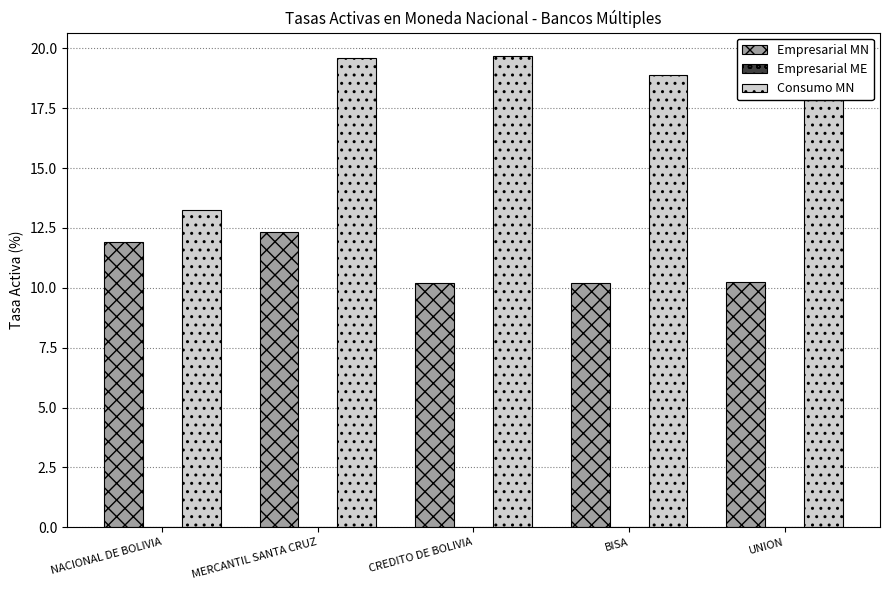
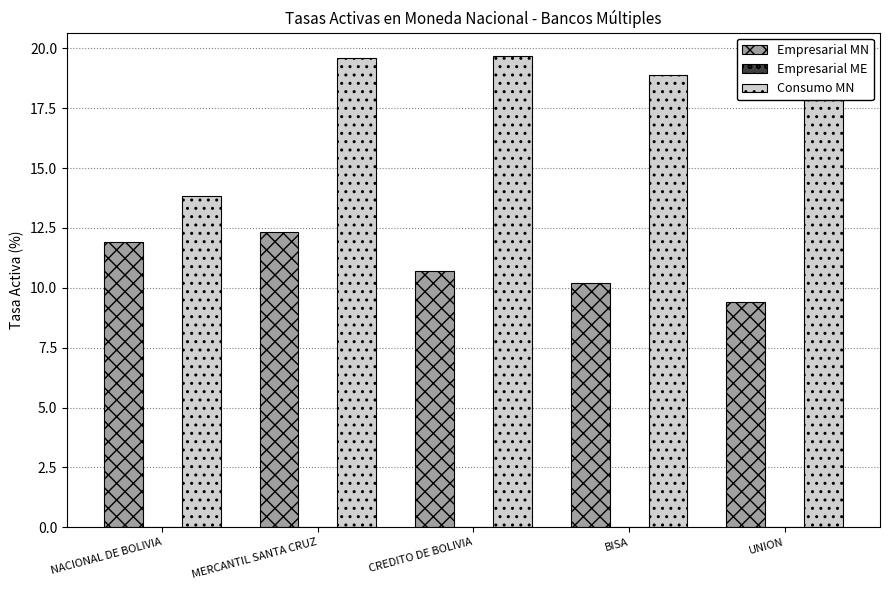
Consumo MN, NACIONAL DE BOLIVIA: 13.3 -> 13.9
Empresarial MN, CREDITO DE BOLIVIA: 10.2 -> 10.7
Empresarial MN, UNION: 10.3 -> 9.4
